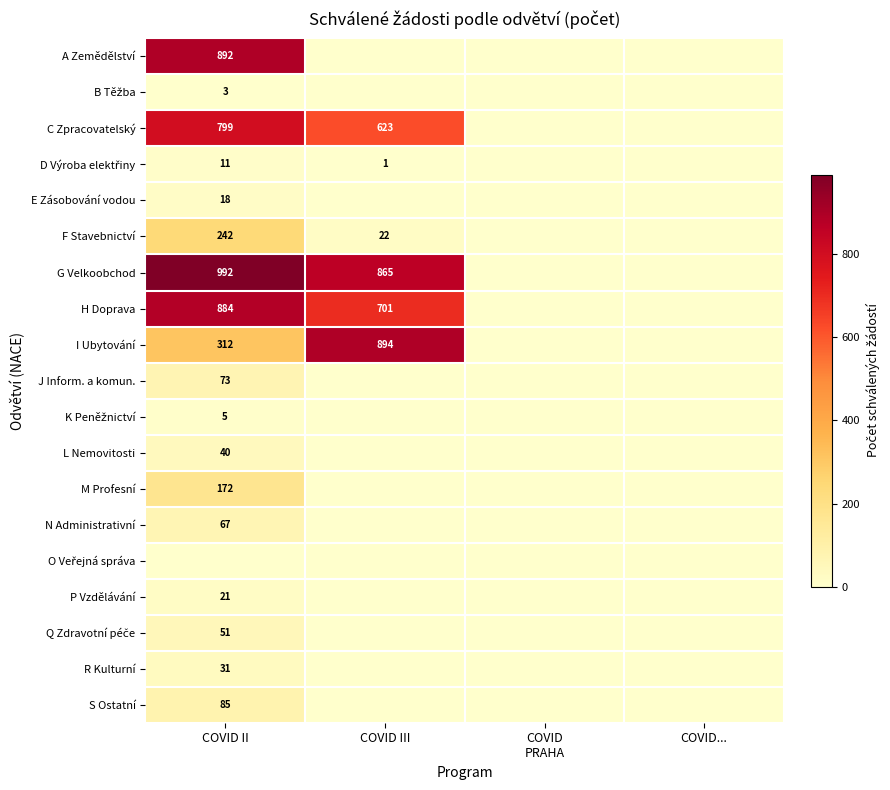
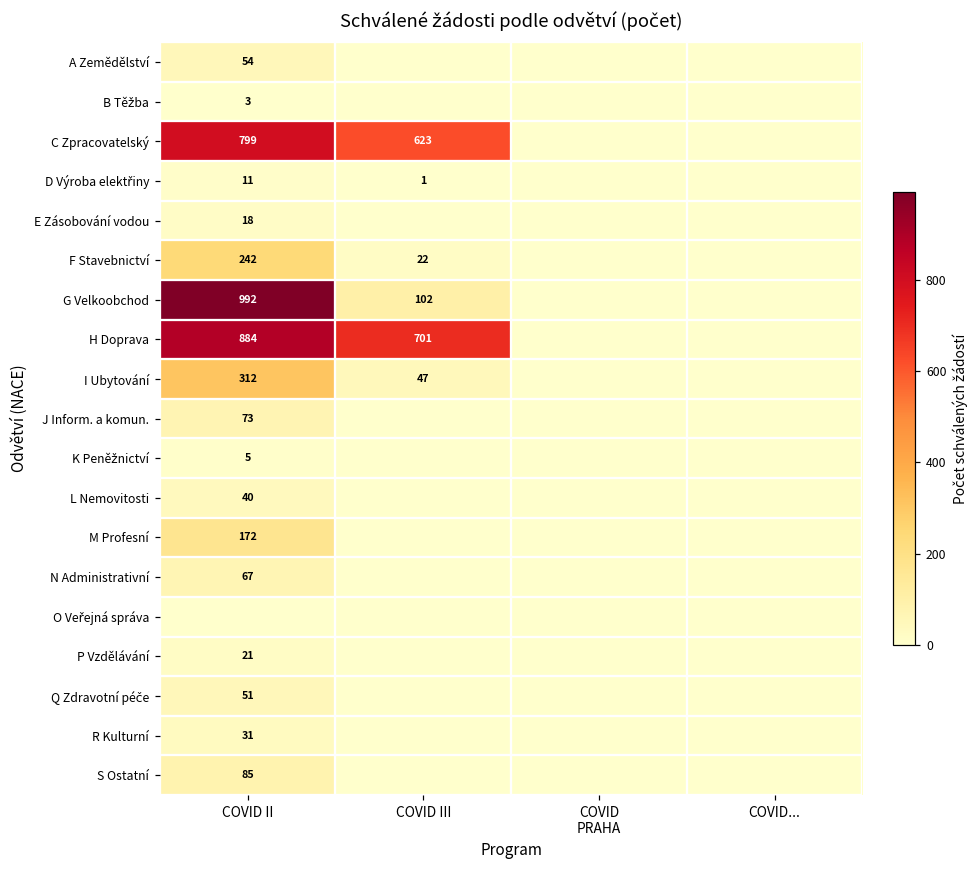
A Zemědělství, COVID II: 892 -> 54
G Velkoobchod, COVID III: 865 -> 102
I Ubytování, COVID III: 894 -> 47
